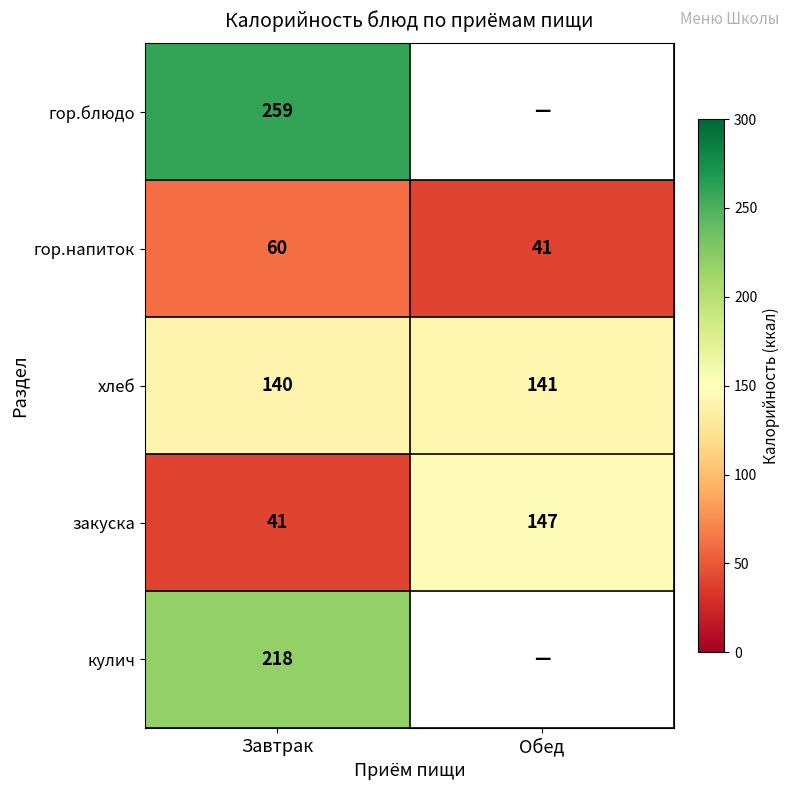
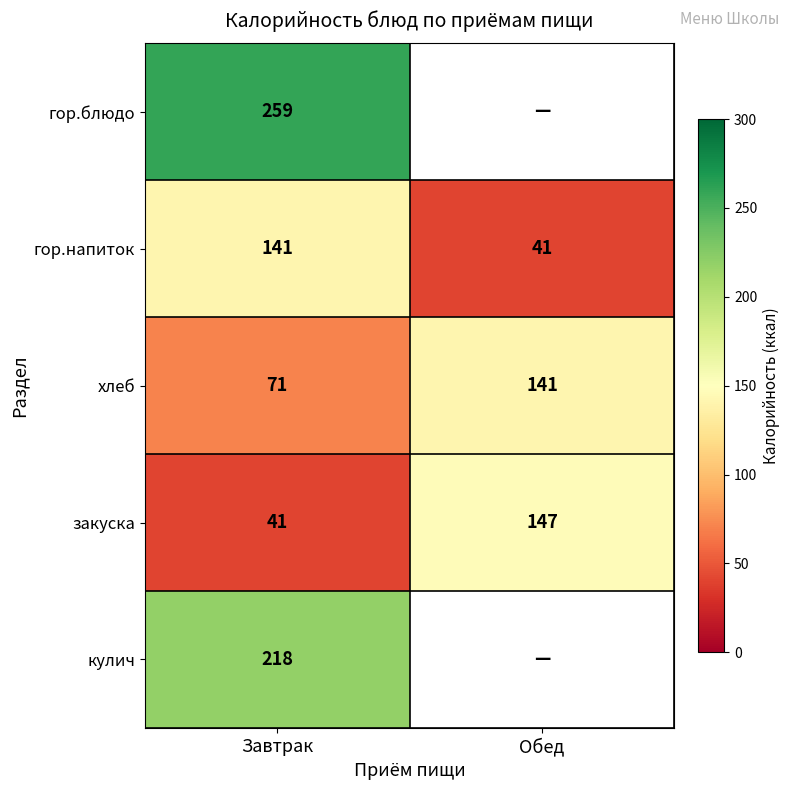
гор.напиток, Завтрак: 60 -> 141
хлеб, Завтрак: 140 -> 71
